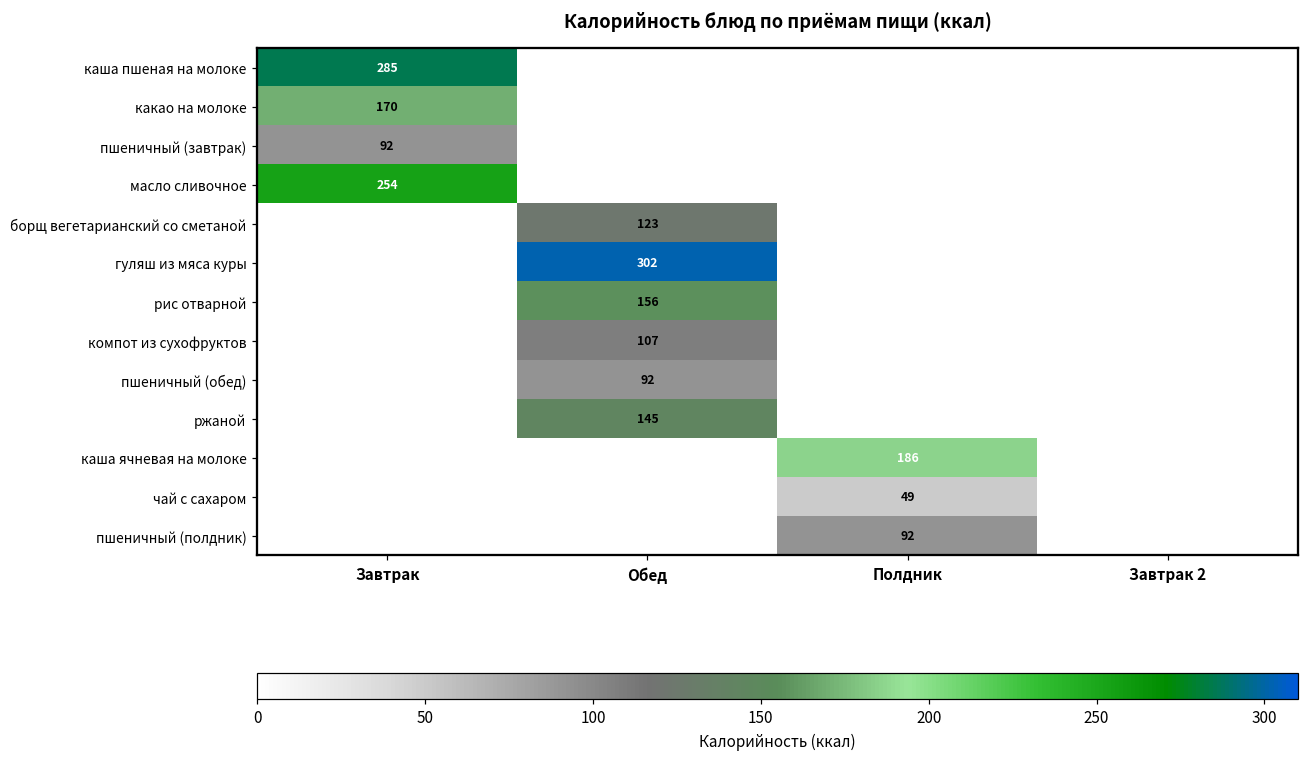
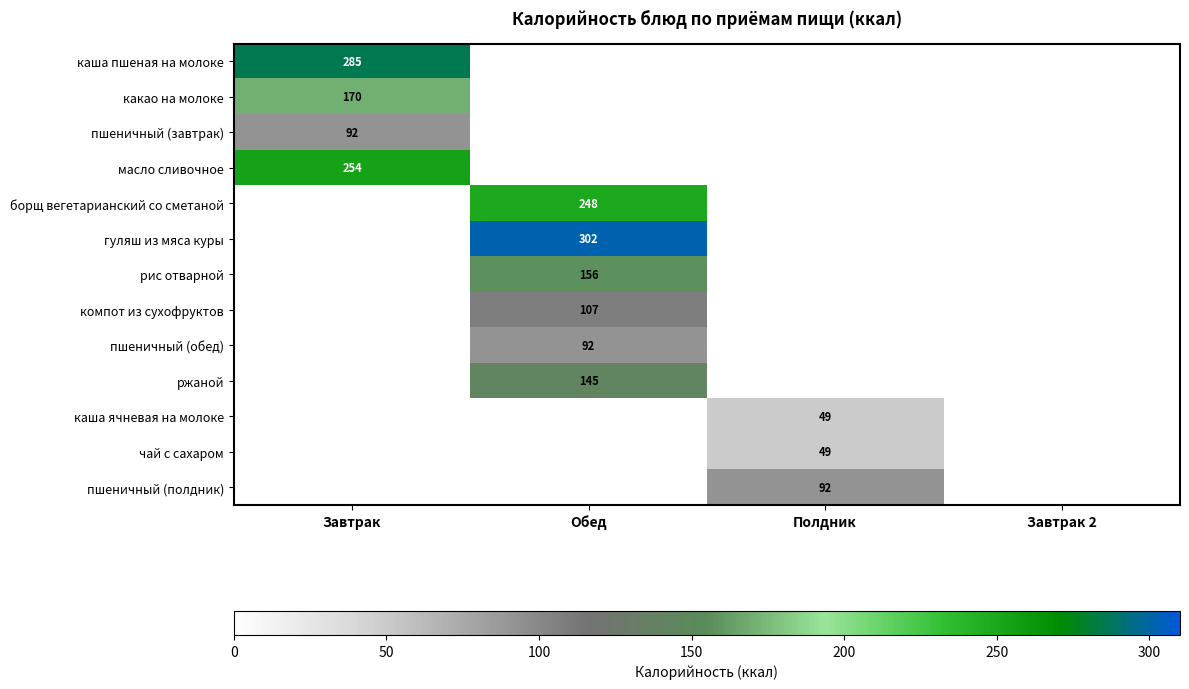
борщ вегетарианский со сметаной, Обед: 123 -> 248
каша ячневая на молоке, Полдник: 186 -> 49
